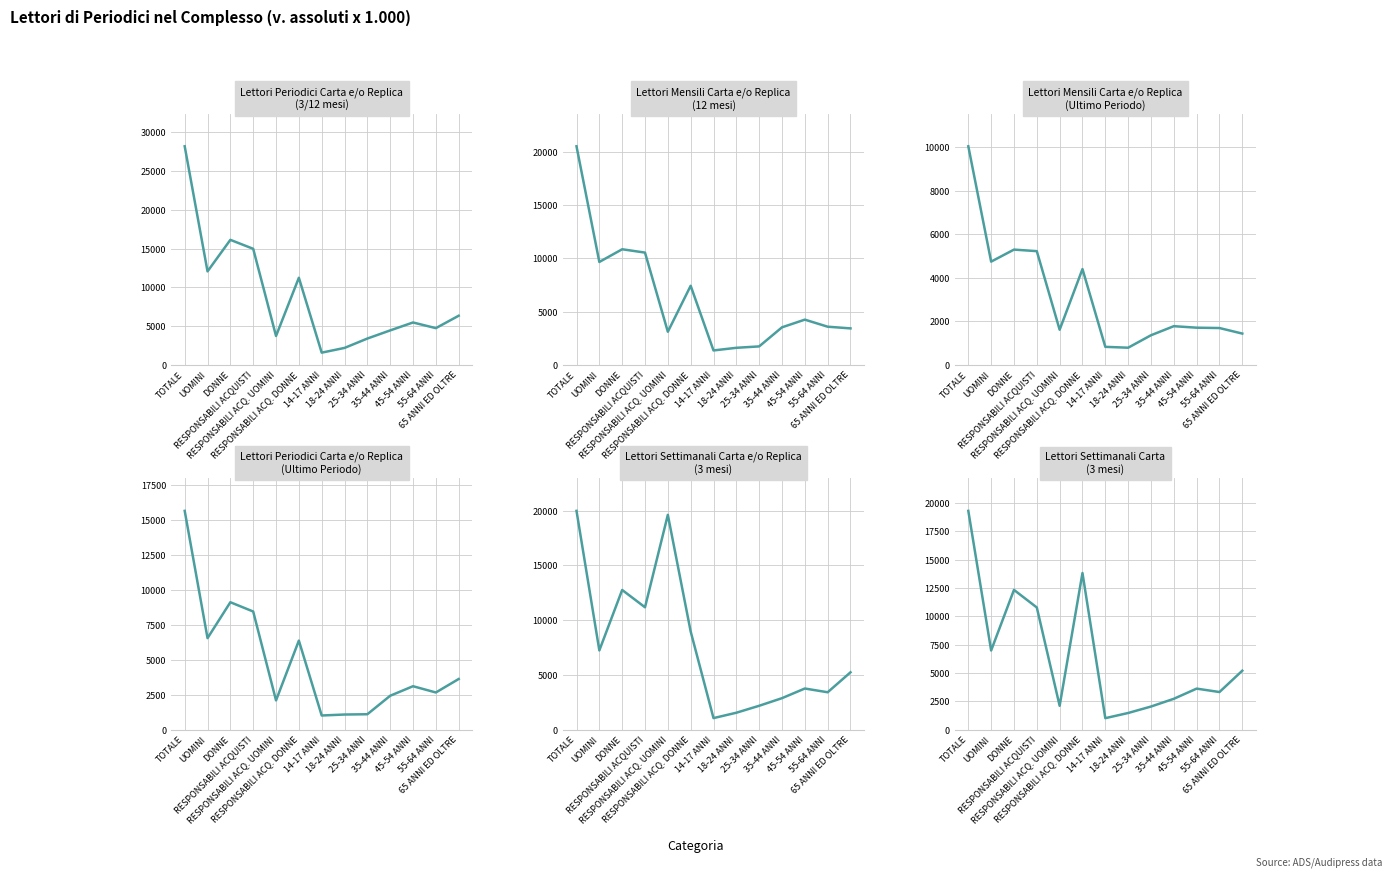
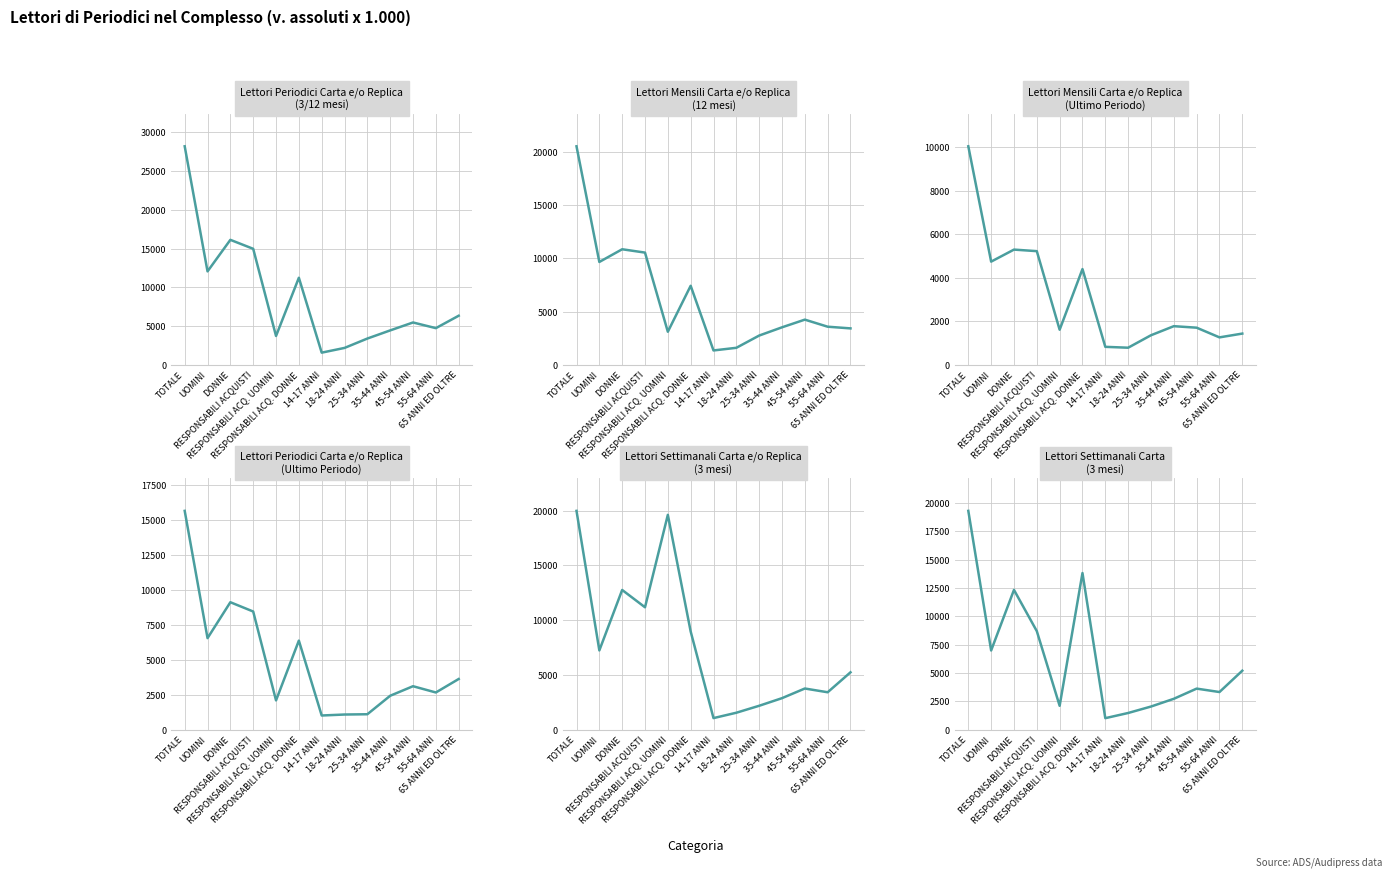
Lettori Mensili Carta e/o Replica (12 mesi), 25-34 ANNI: 1700 -> 2800
Lettori Mensili Carta e/o Replica (Ultimo Periodo), 55-64 ANNI: 1700 -> 1300
Lettori Settimanali Carta (3 mesi), RESPONSABILI ACQUISTI: 10800 -> 8700
